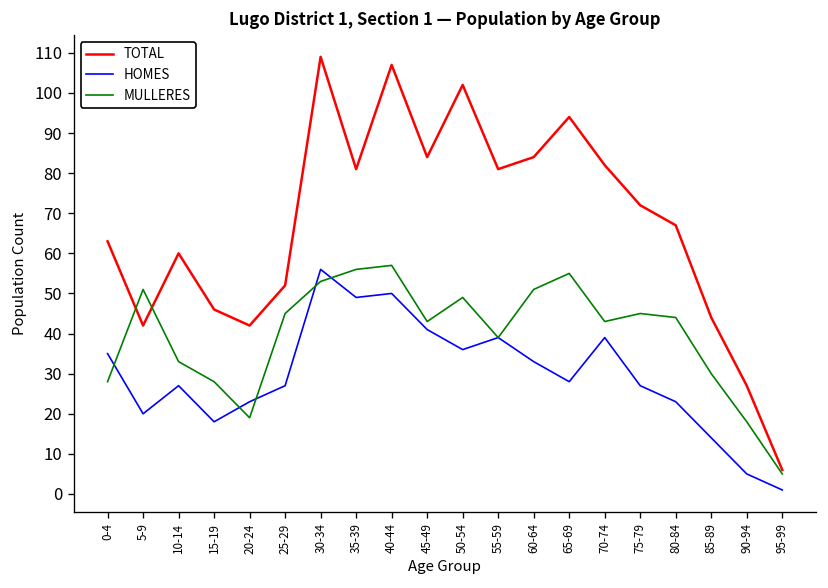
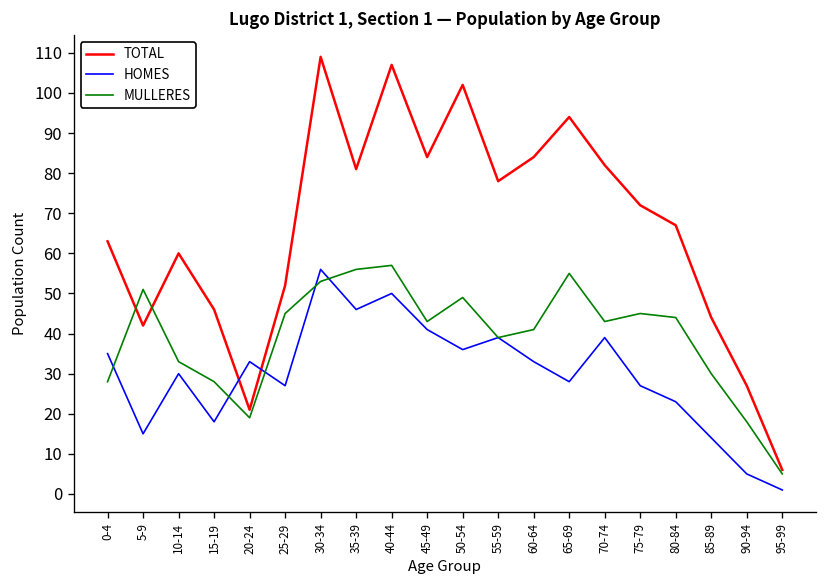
HOMES, 5-9: 20 -> 15
HOMES, 10-14: 27 -> 30
TOTAL, 20-24: 42 -> 21
HOMES, 20-24: 23 -> 33
HOMES, 35-39: 49 -> 46
TOTAL, 55-59: 81 -> 78
MULLERES, 60-64: 51 -> 41
